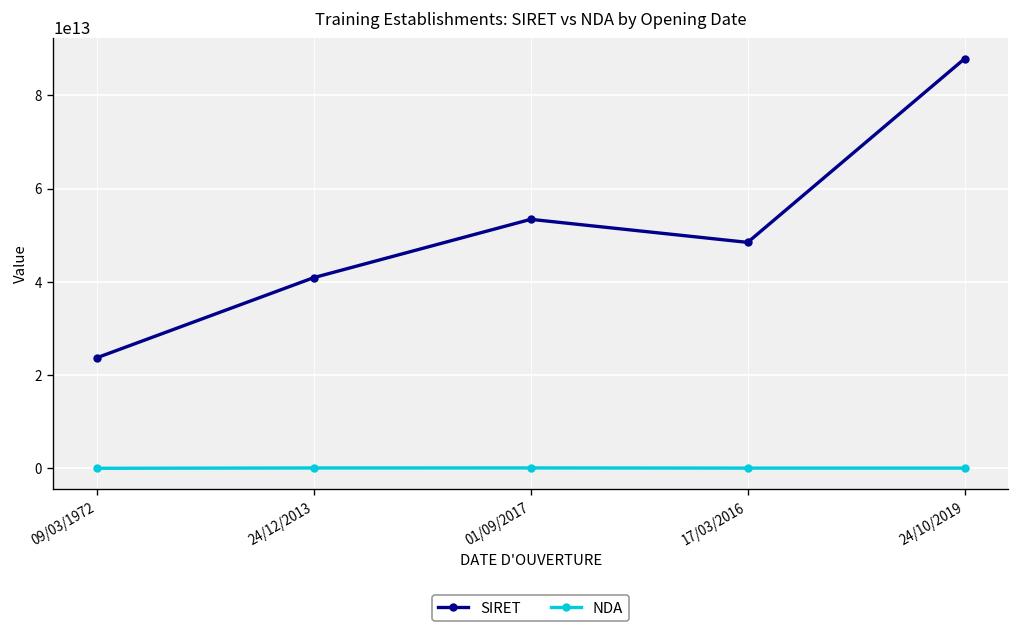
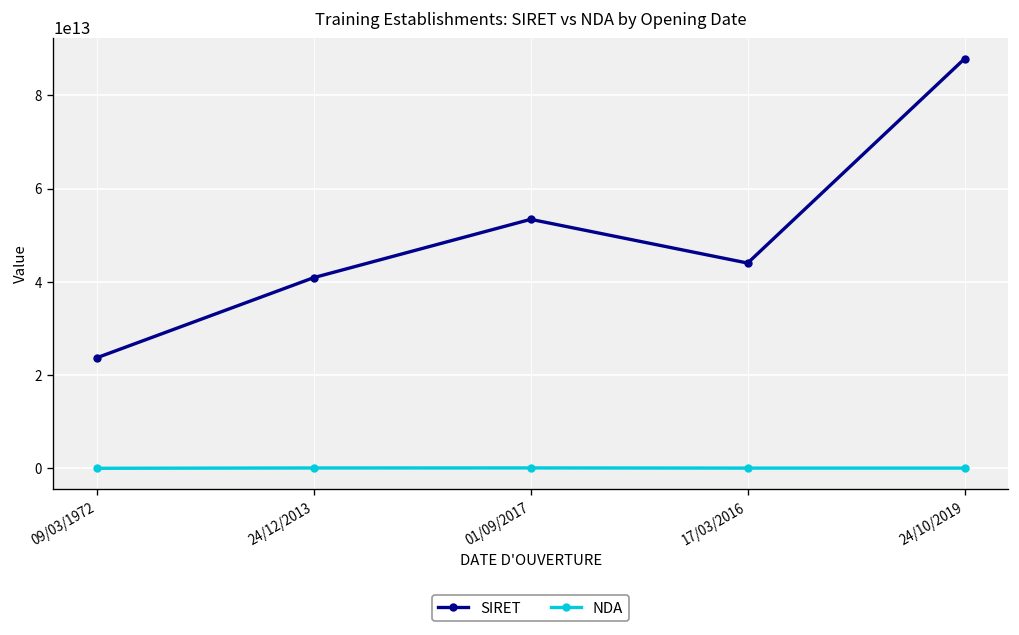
SIRET, 17/03/2016: 48000000000000 -> 44000000000000
